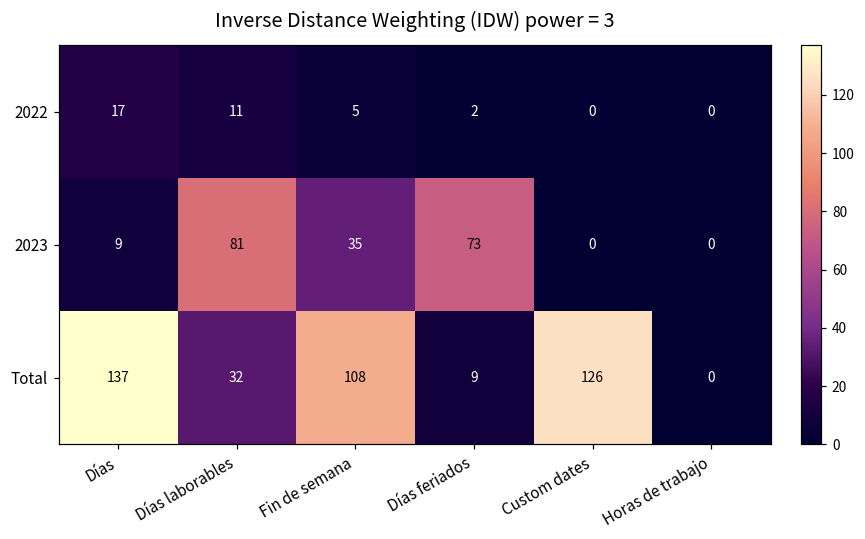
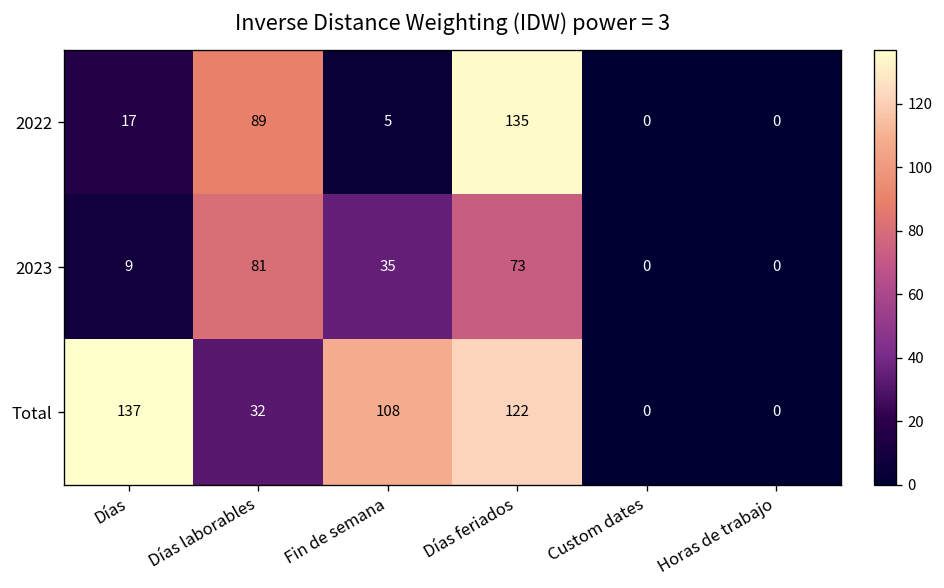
2022, Días laborables: 11 -> 89
2022, Días feriados: 2 -> 135
Total, Días feriados: 9 -> 122
Total, Custom dates: 126 -> 0
